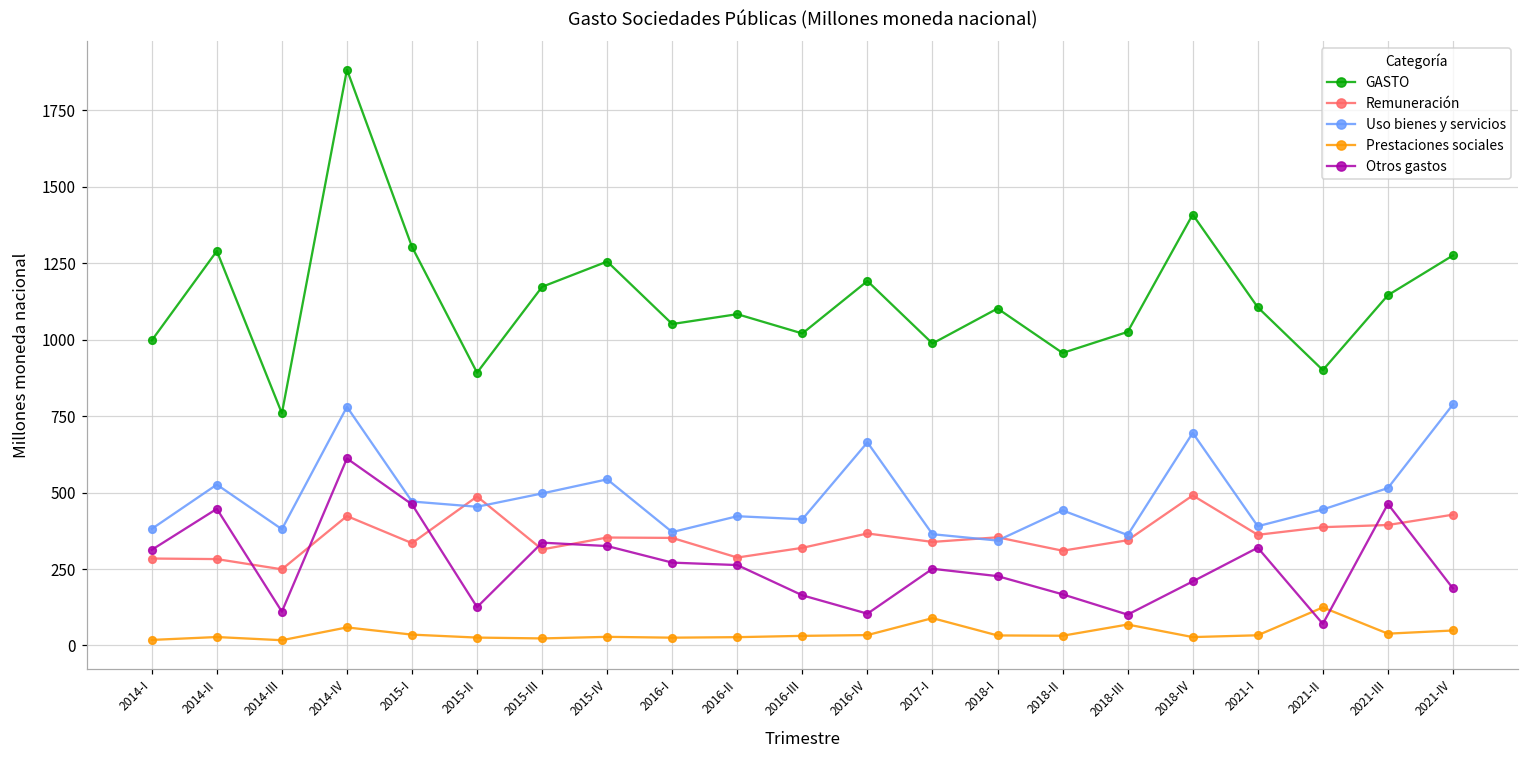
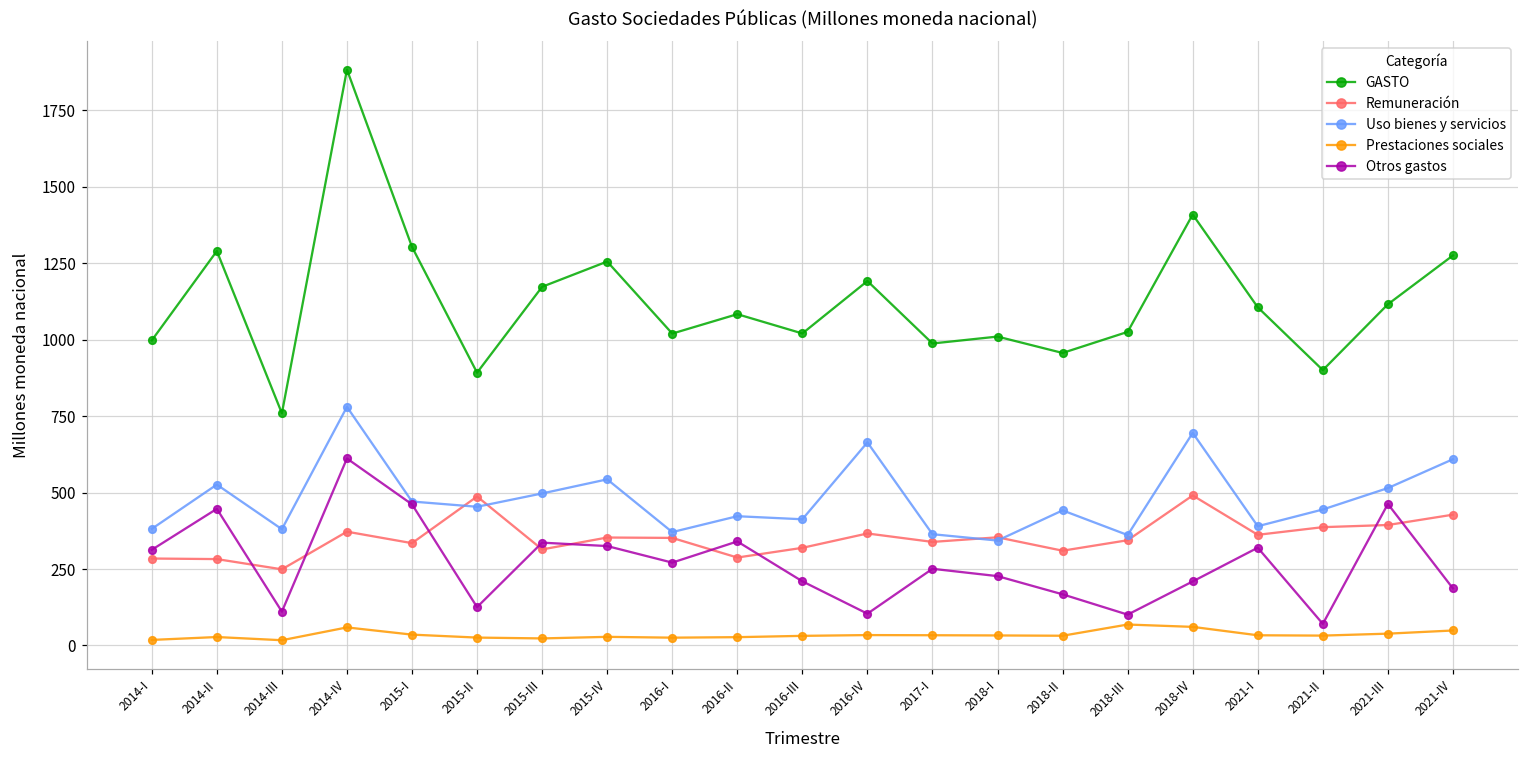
Remuneración, 2014-IV: 420 -> 370
GASTO, 2016-I: 1050 -> 1020
Otros gastos, 2016-II: 260 -> 340
Otros gastos, 2016-III: 160 -> 210
Prestaciones sociales, 2017-I: 90 -> 30
GASTO, 2018-I: 1100 -> 1010
Prestaciones sociales, 2018-IV: 30 -> 60
Prestaciones sociales, 2021-II: 120 -> 30
GASTO, 2021-III: 1150 -> 1120
Uso bienes y servicios, 2021-IV: 790 -> 610
